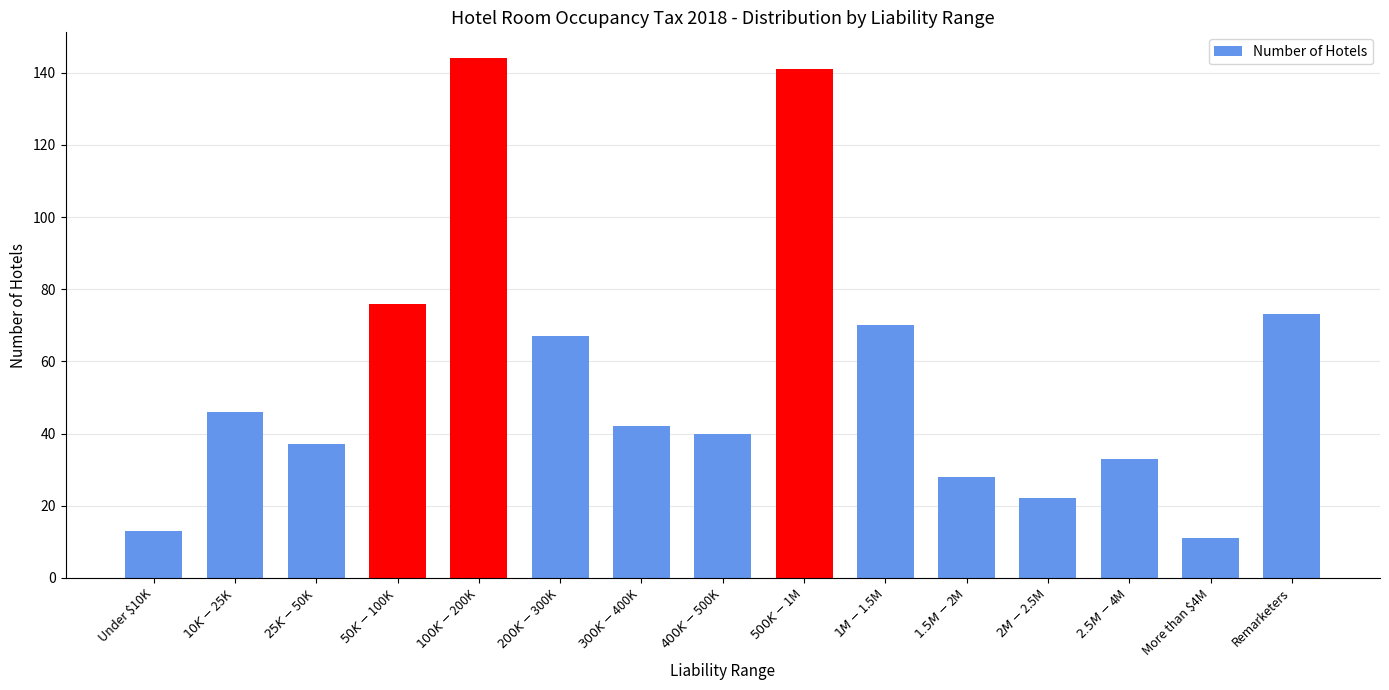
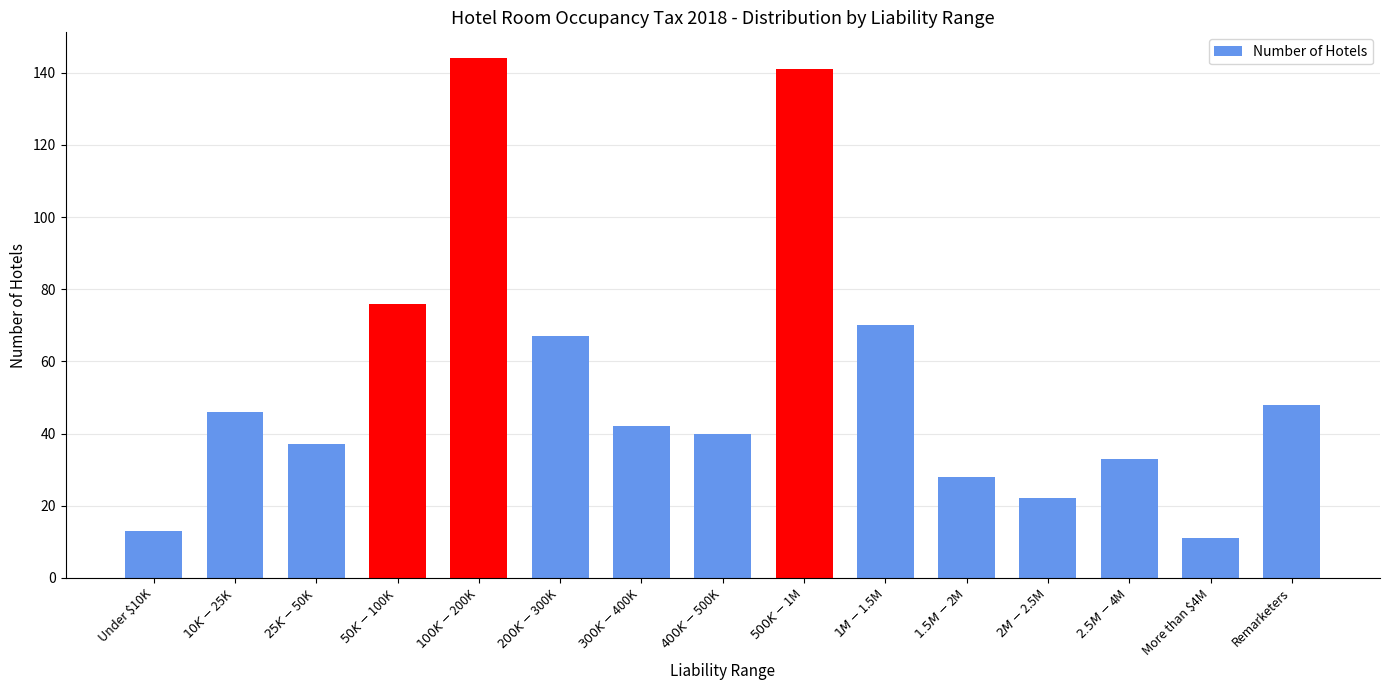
Remarketers: 73 -> 48
